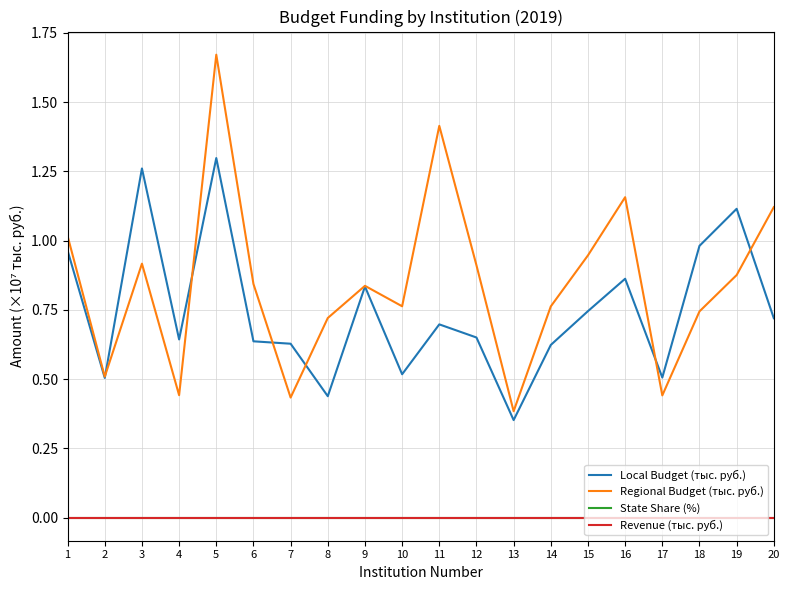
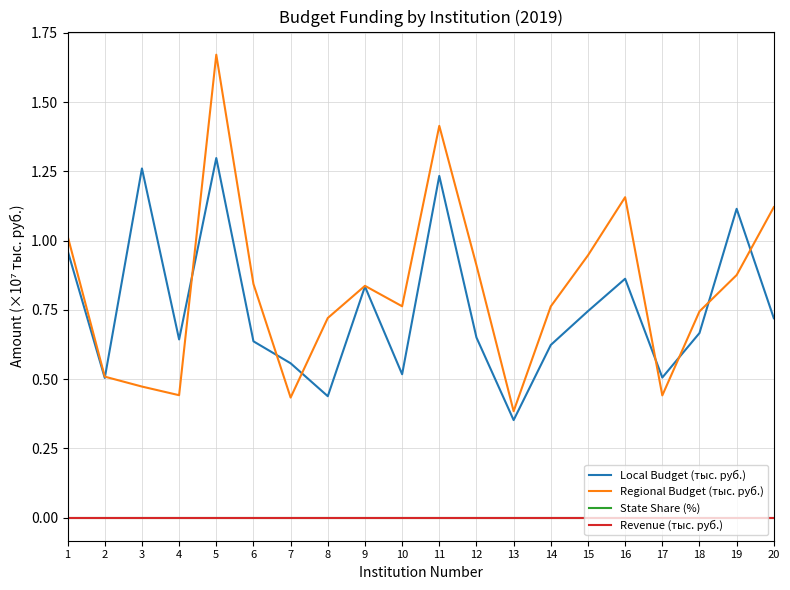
Regional Budget (тыс. руб.), 3: 0.92 -> 0.47
Local Budget (тыс. руб.), 7: 0.63 -> 0.56
Local Budget (тыс. руб.), 11: 0.70 -> 1.23
Local Budget (тыс. руб.), 18: 0.98 -> 0.67
